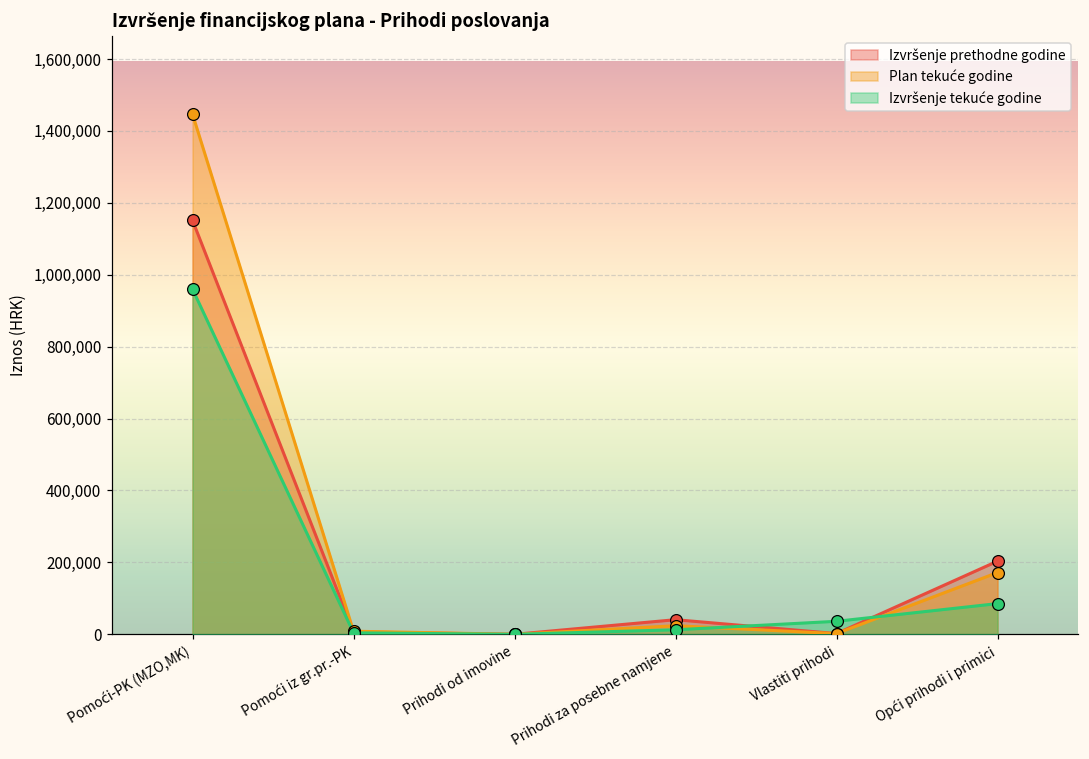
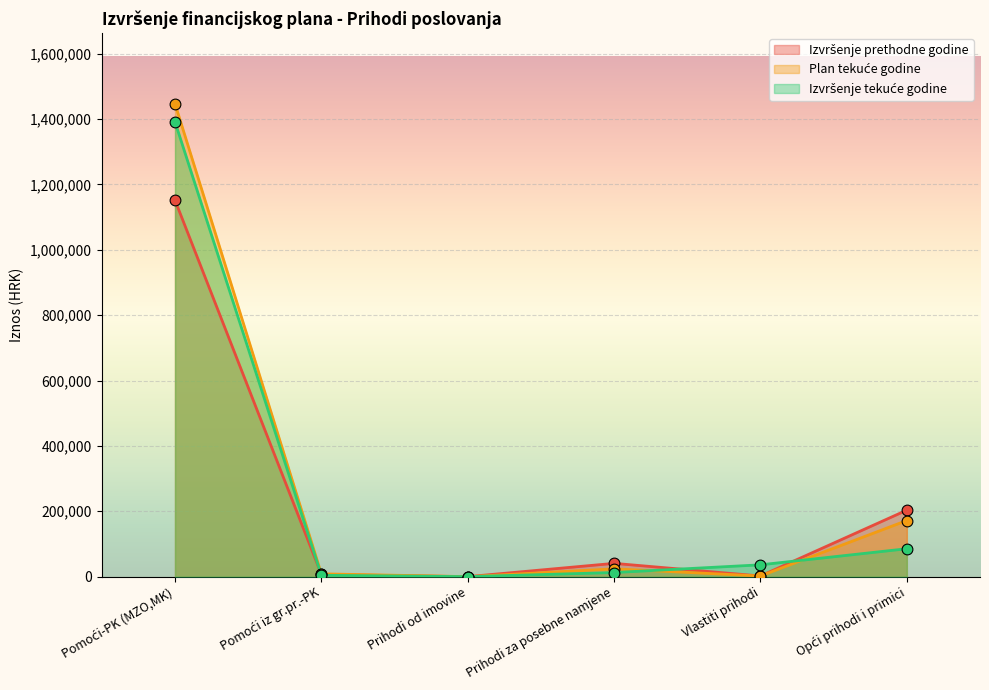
Izvršenje tekuće godine, Pomoći-PK (MZO,MK): 960,000 -> 1,390,000
